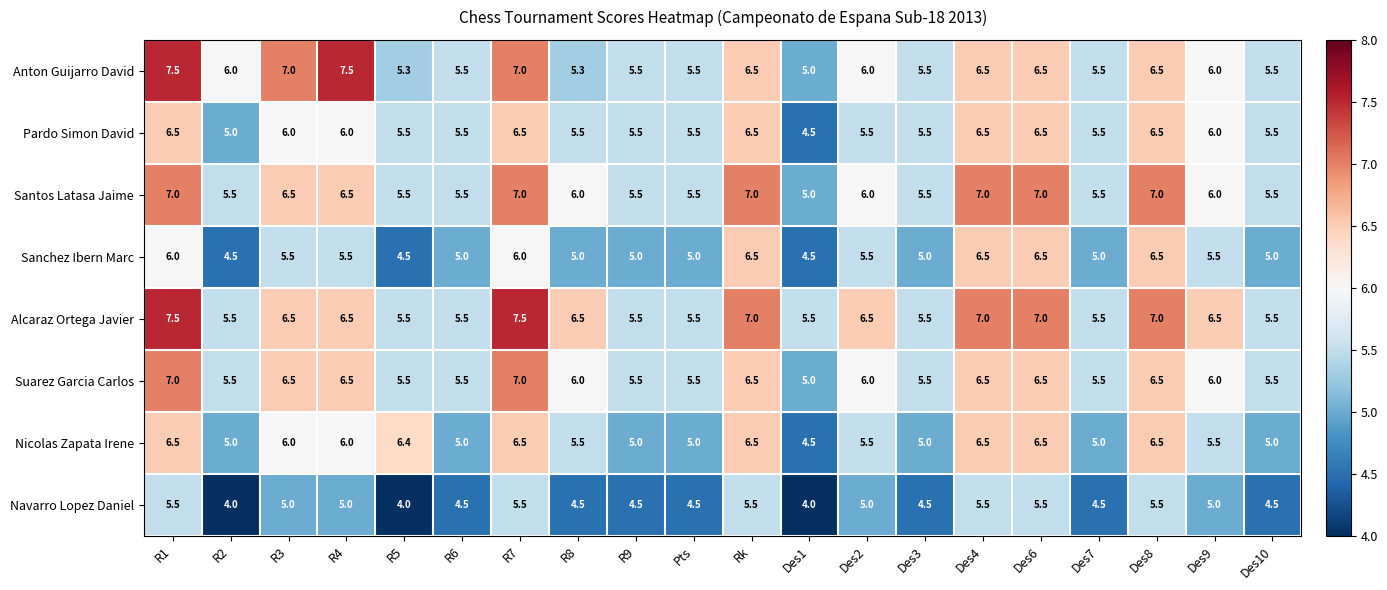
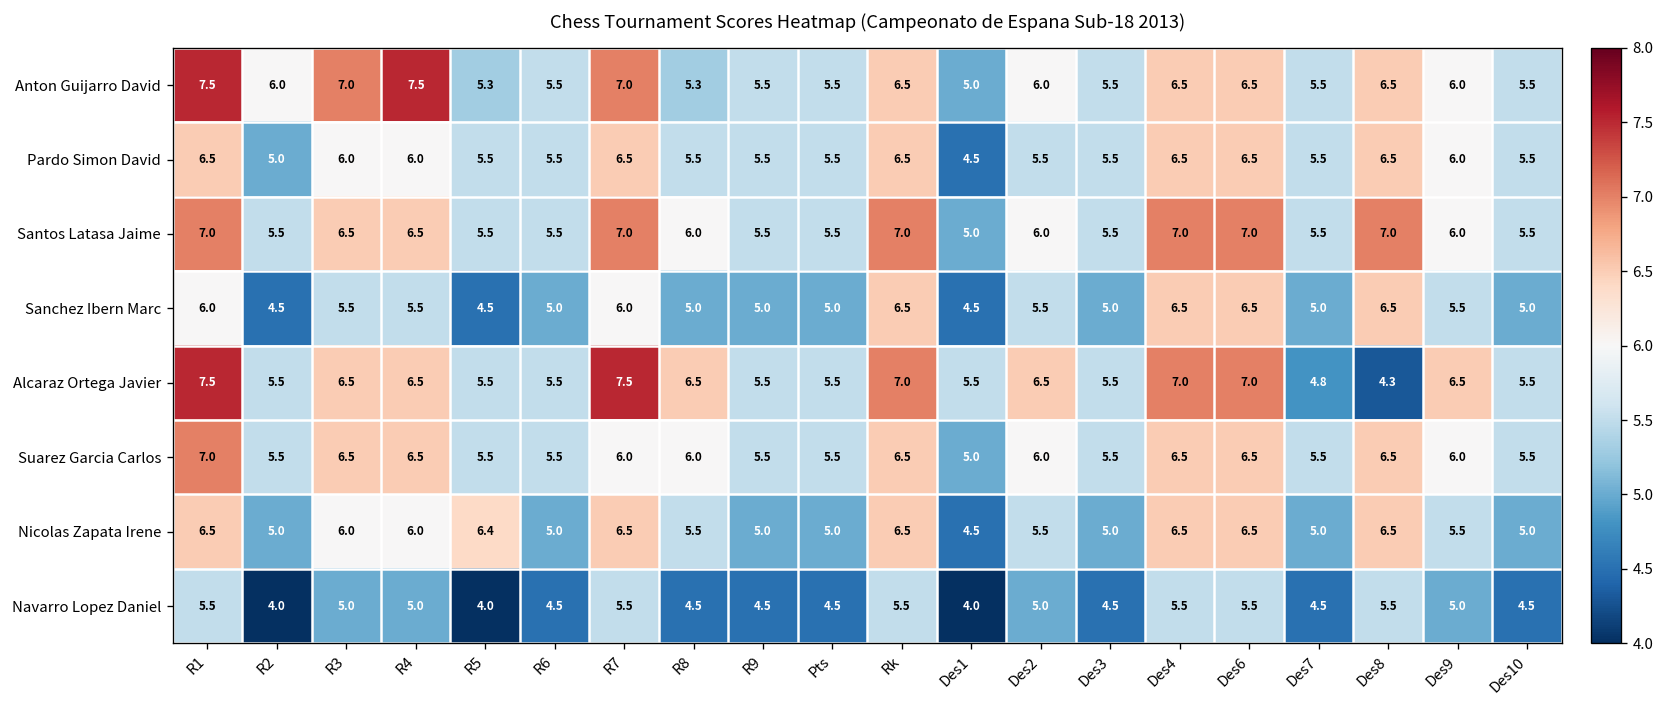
Alcaraz Ortega Javier, Des7: 5.5 -> 4.8
Alcaraz Ortega Javier, Des8: 7.0 -> 4.3
Suarez Garcia Carlos, R7: 7.0 -> 6.0
